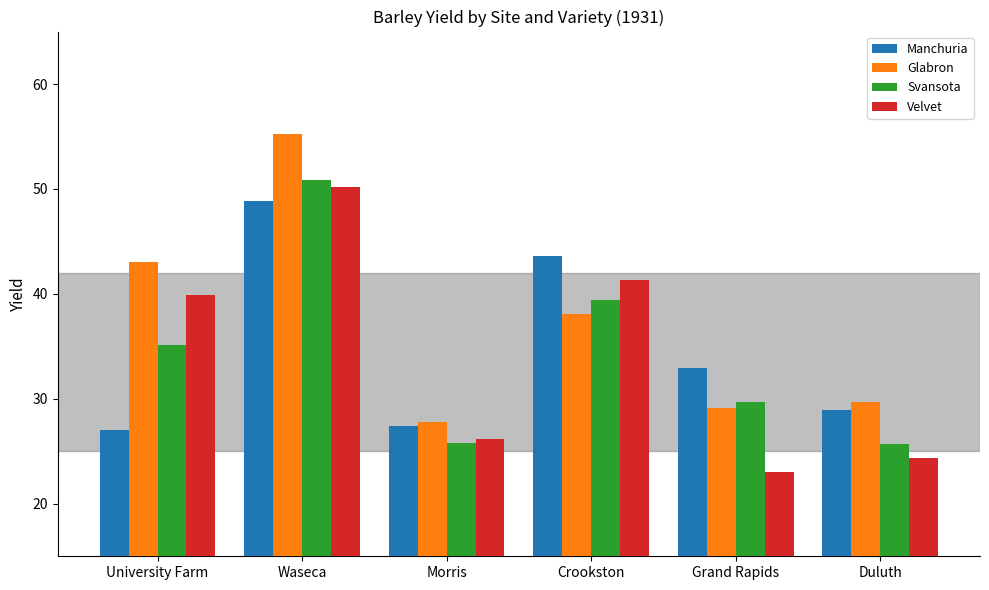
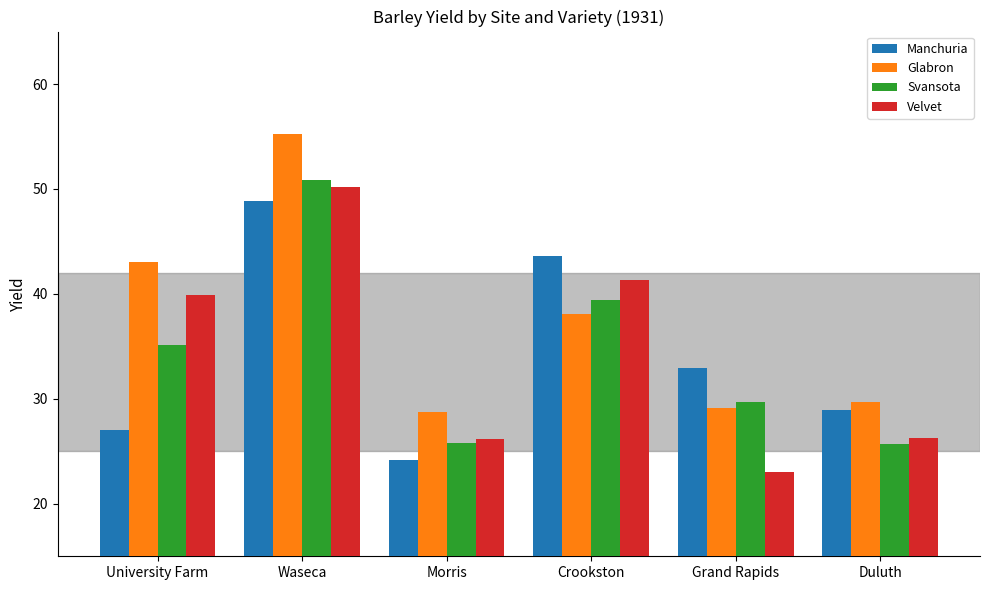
Manchuria, Morris: 27.4 -> 24.2
Glabron, Morris: 27.8 -> 28.8
Velvet, Duluth: 24.4 -> 26.3
